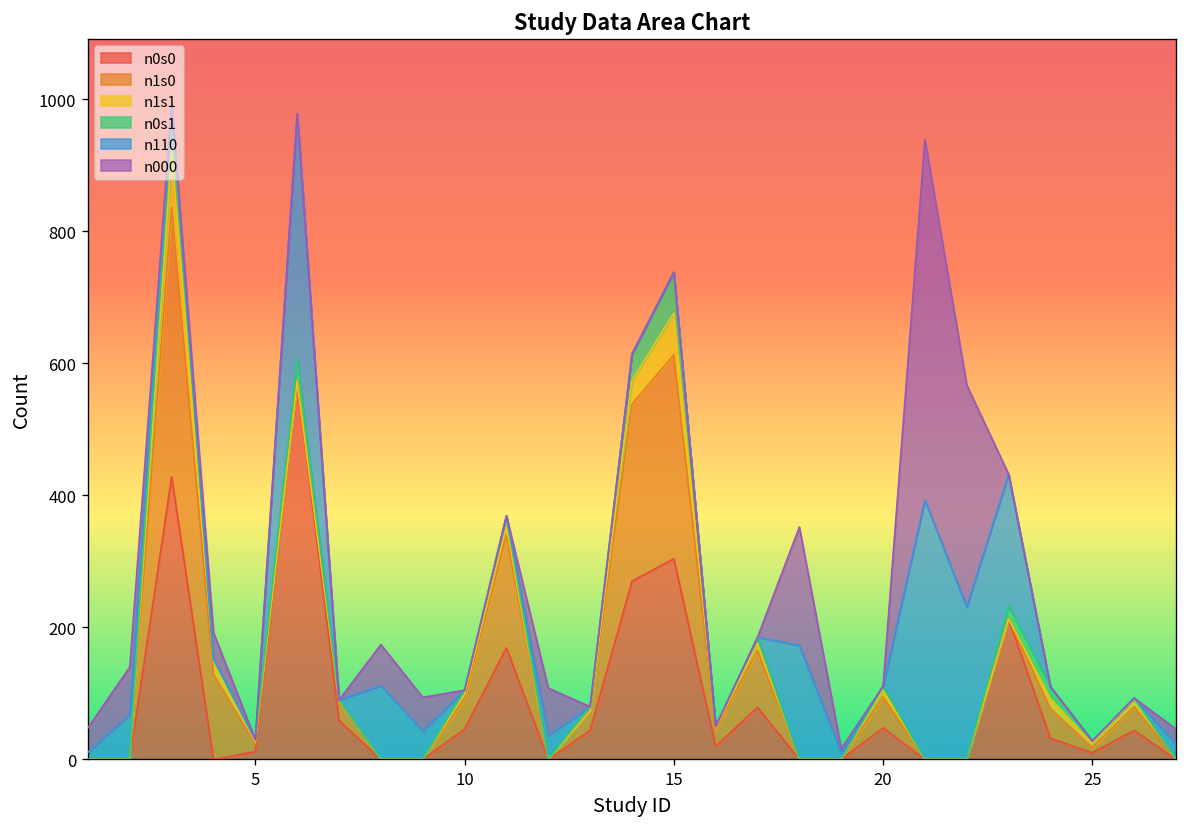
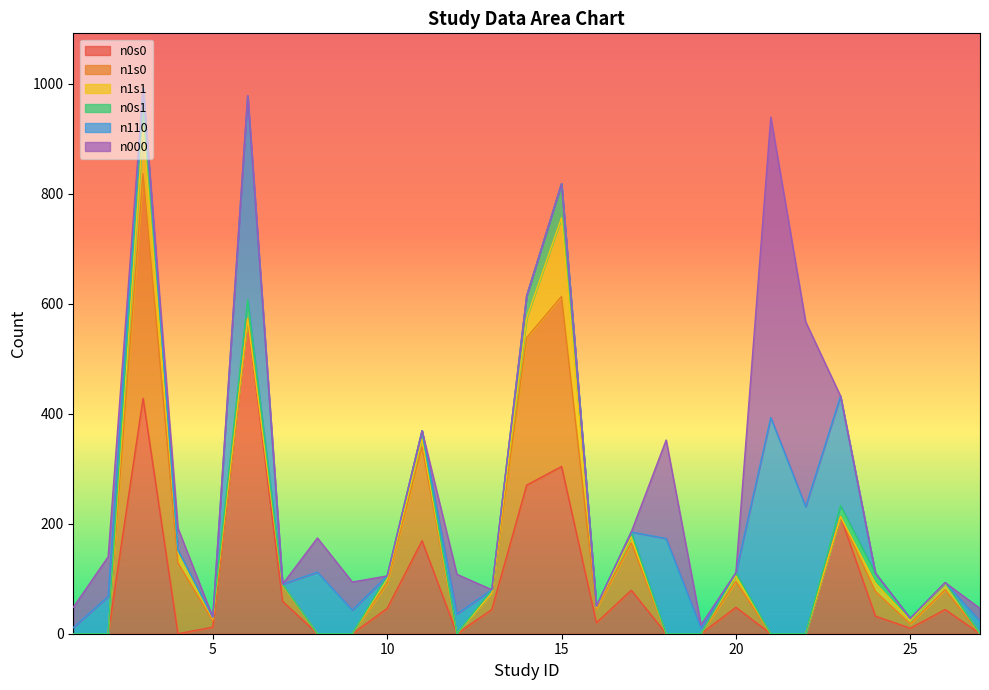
n1s1, 15: 60 -> 140
